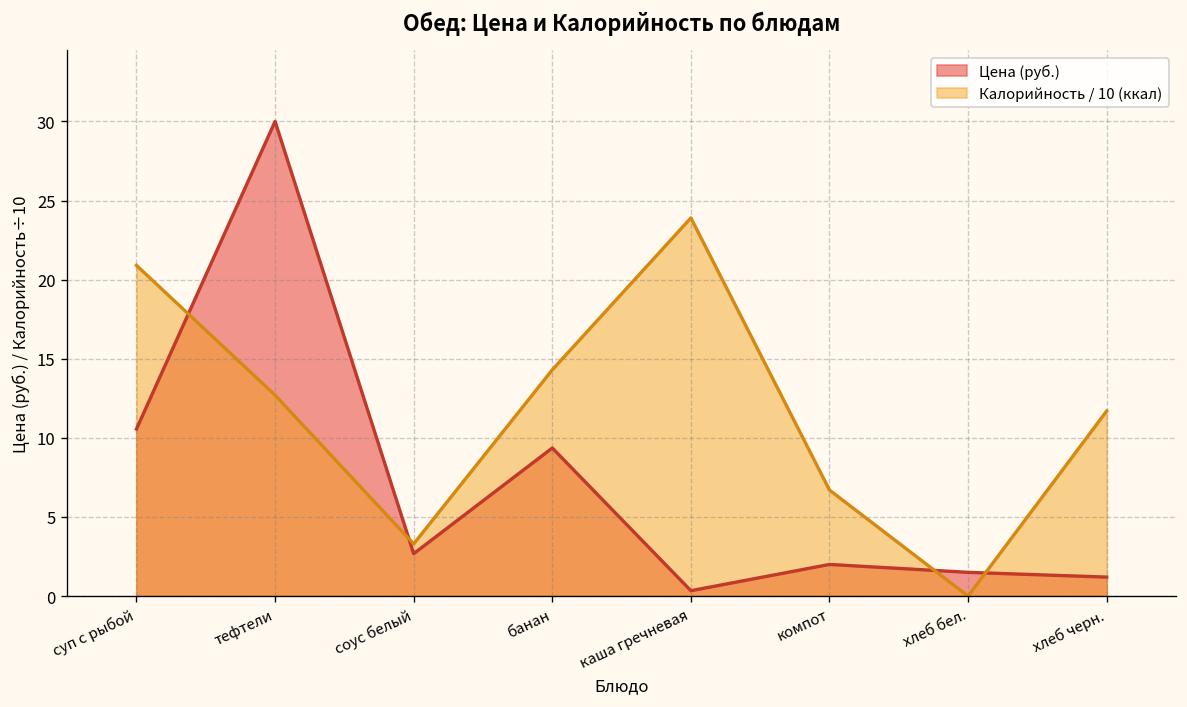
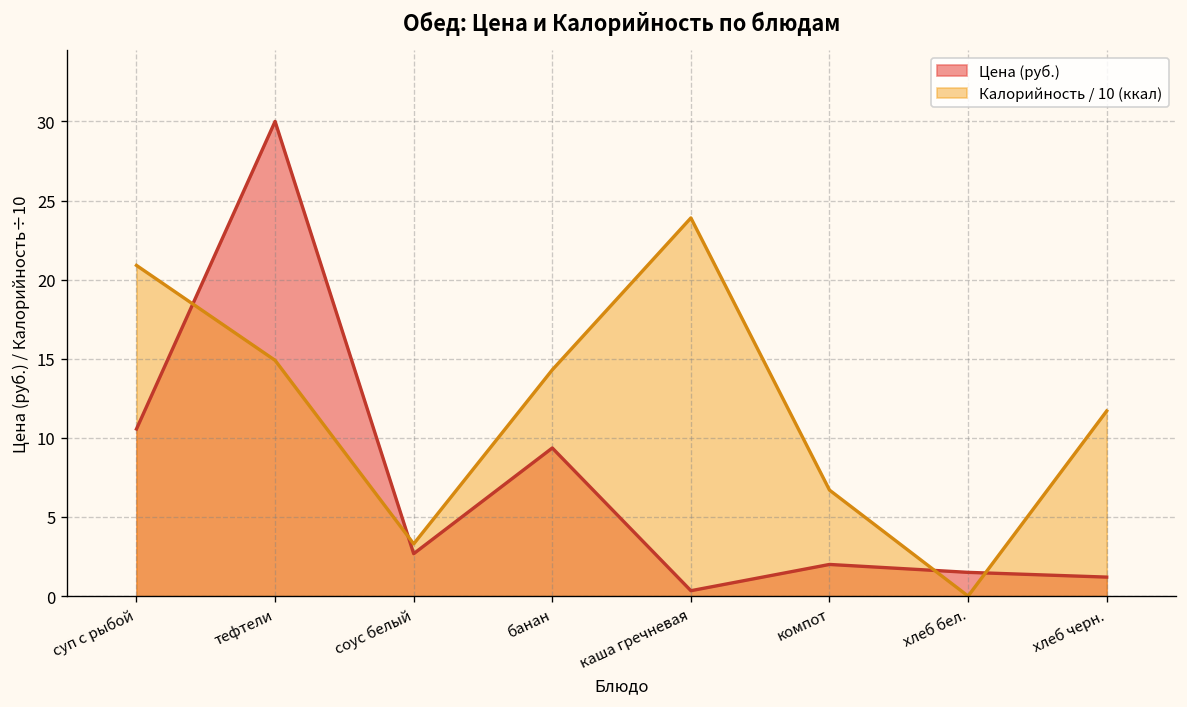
Калорийность / 10 (ккал), тефтели: 12.7 -> 14.9
